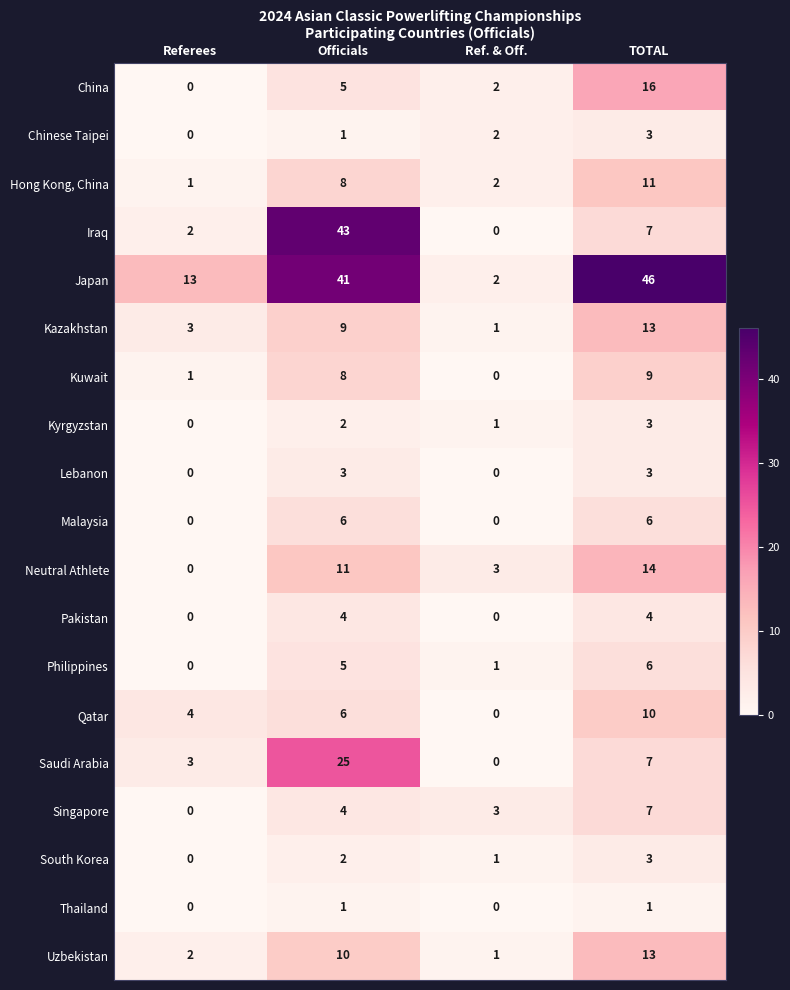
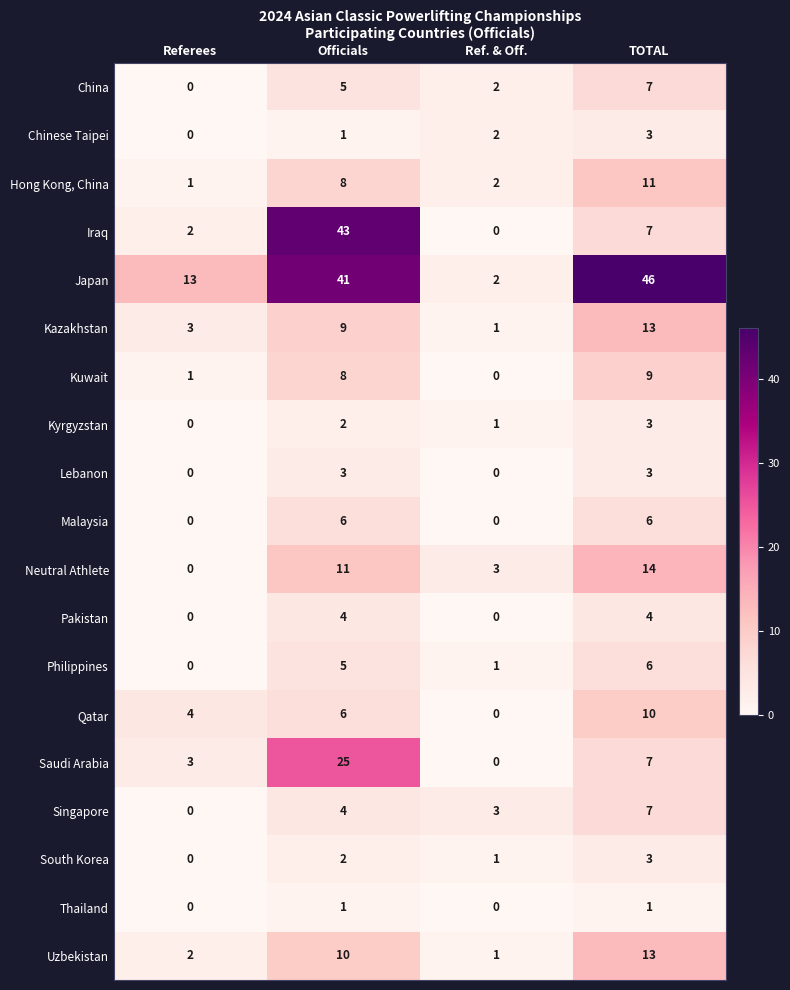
China, TOTAL: 16 -> 7
